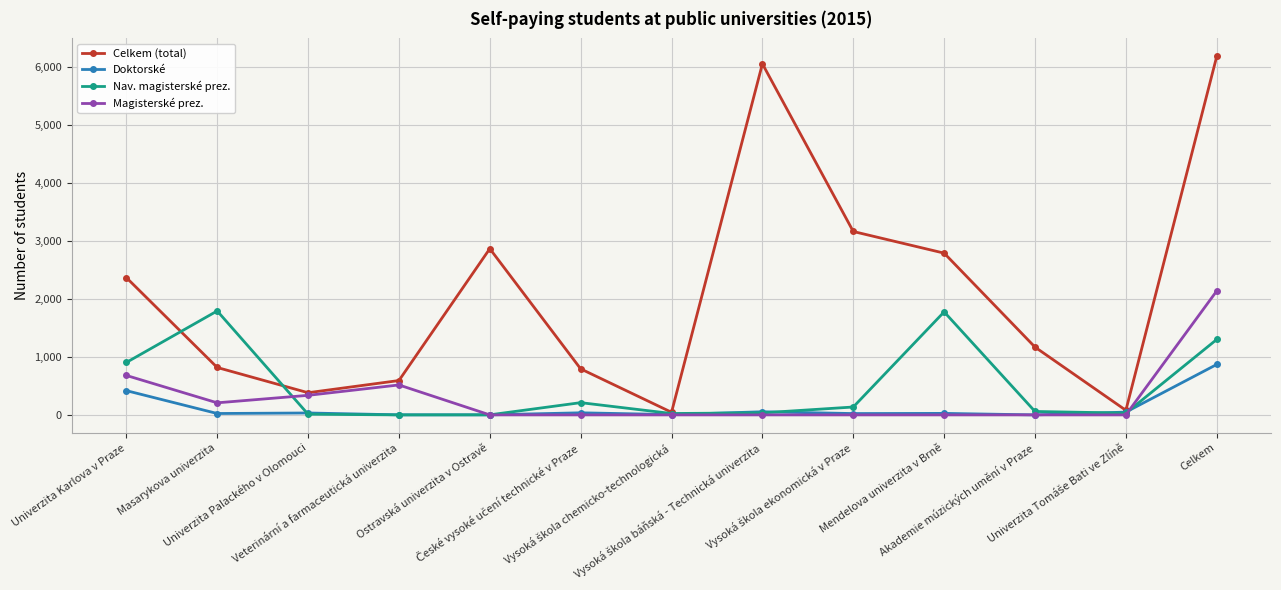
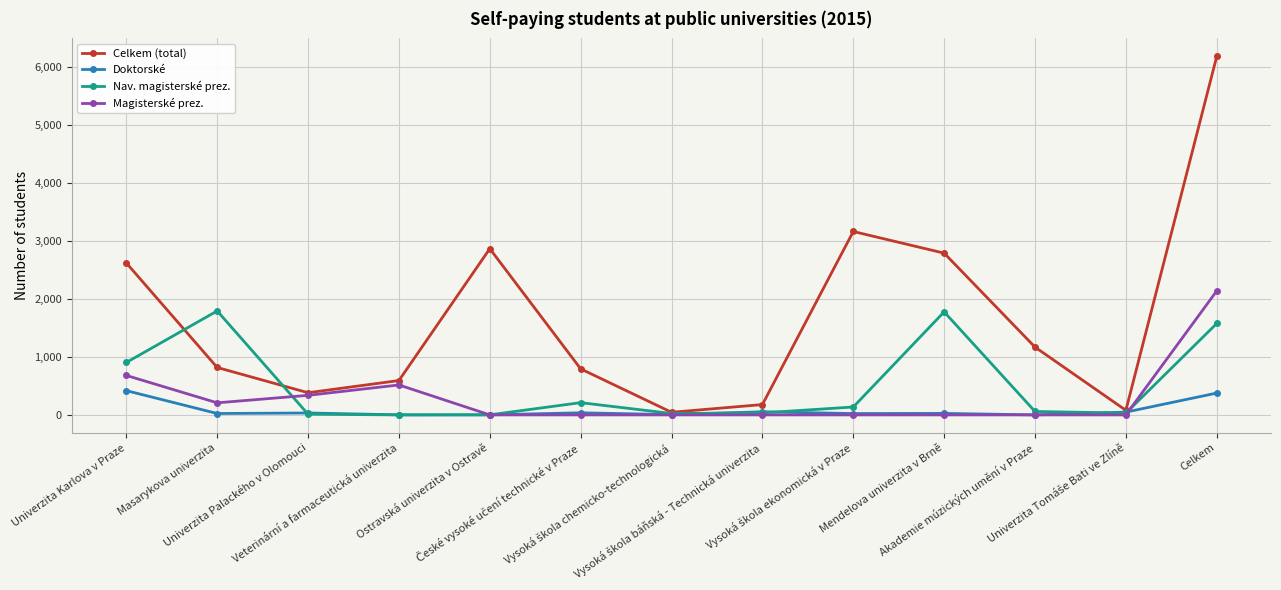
Celkem (total), Univerzita Karlova v Praze: 2,400 -> 2,600
Celkem (total), Vysoká škola báňská - Technická univerzita: 6,000 -> 200
Doktorské, Celkem: 900 -> 400
Nav. magisterské prez., Celkem: 1,300 -> 1,600
